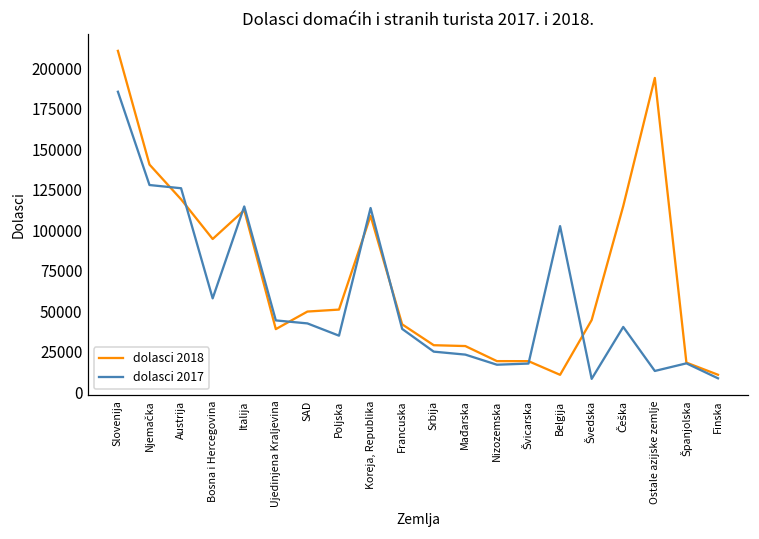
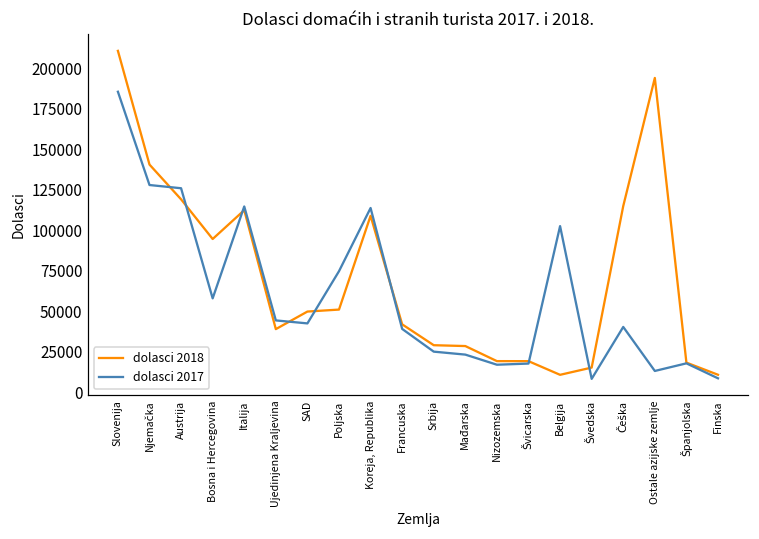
dolasci 2017, Poljska: 35000 -> 75000
dolasci 2018, Švedska: 45000 -> 15000
